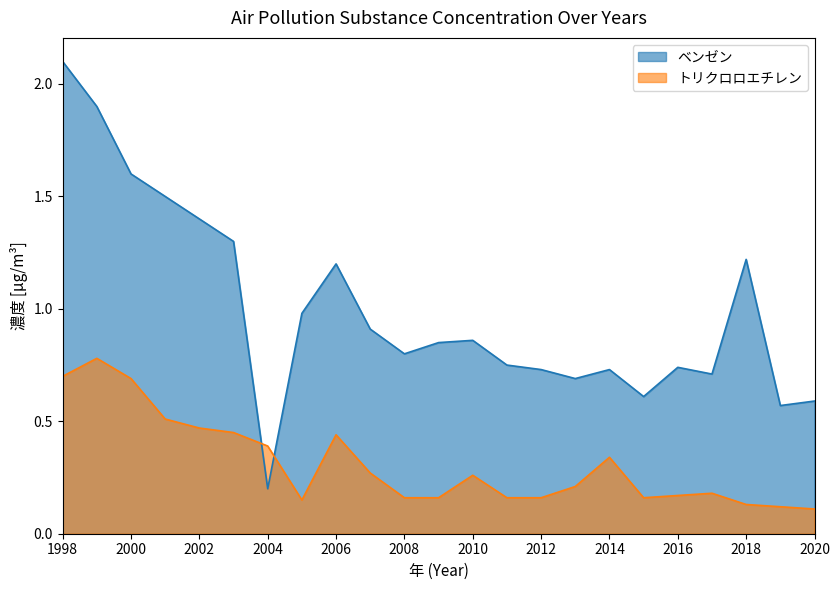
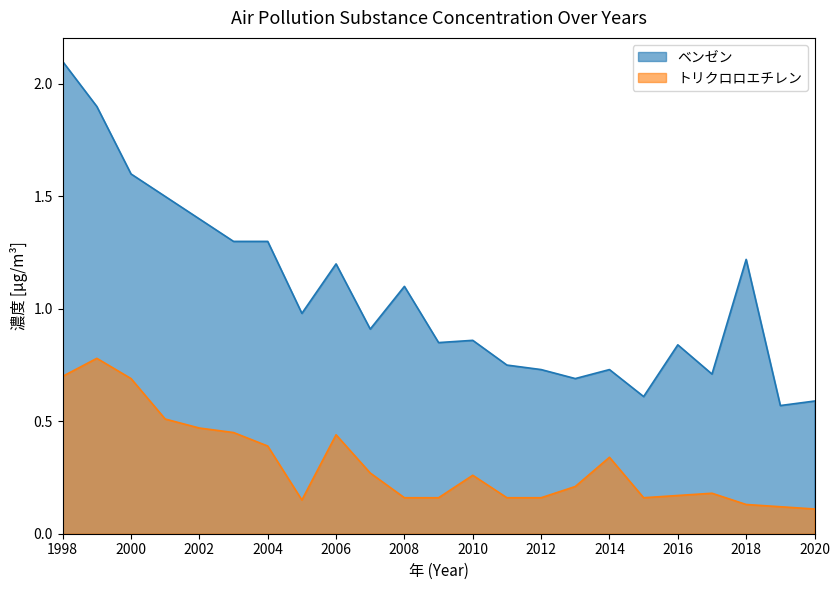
ベンゼン, 2004: 0.2 -> 1.3
ベンゼン, 2008: 0.8 -> 1.1
ベンゼン, 2016: 0.74 -> 0.84
